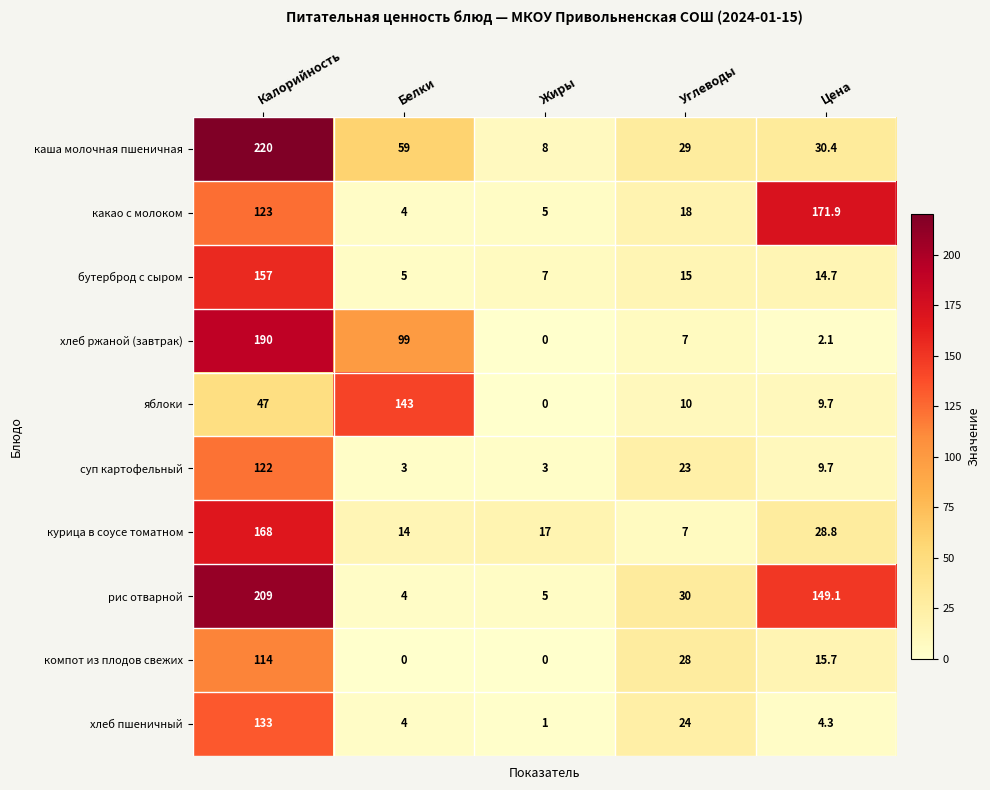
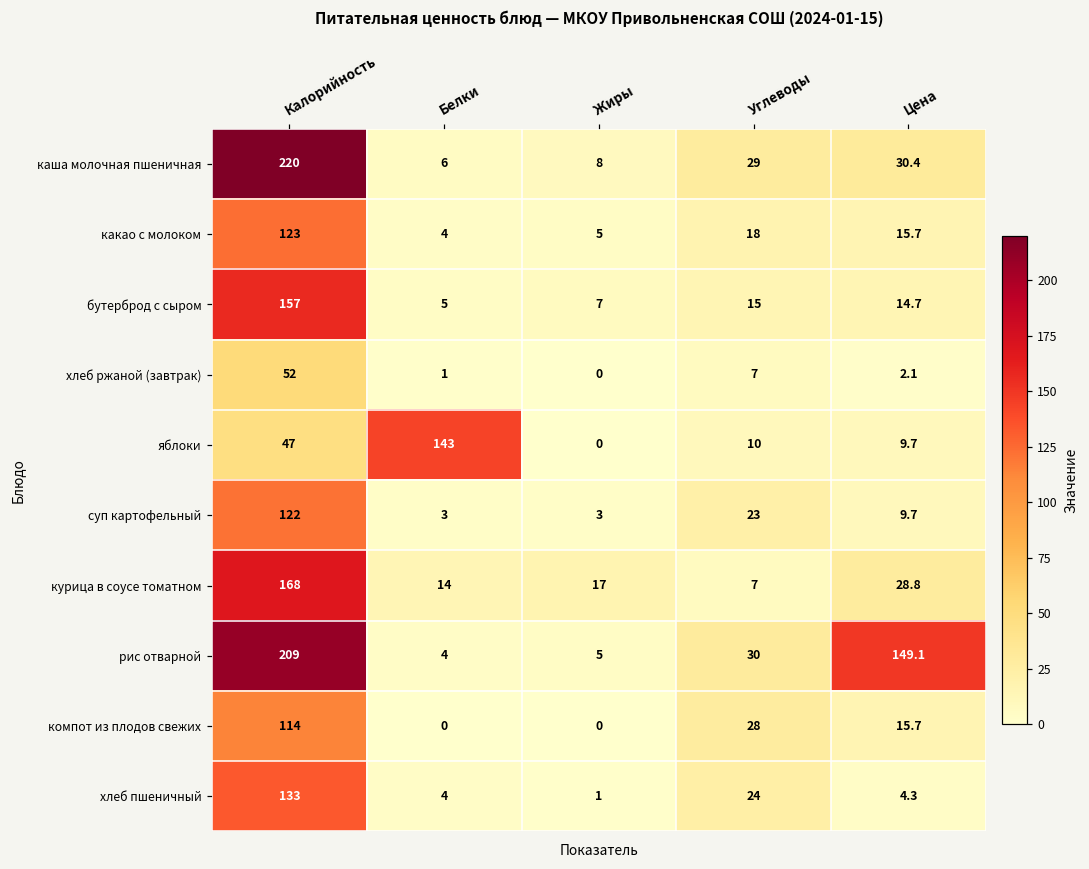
каша молочная пшеничная, Белки: 59 -> 6
какао с молоком, Цена: 171.9 -> 15.7
хлеб ржаной (завтрак), Калорийность: 190 -> 52
хлеб ржаной (завтрак), Белки: 99 -> 1
